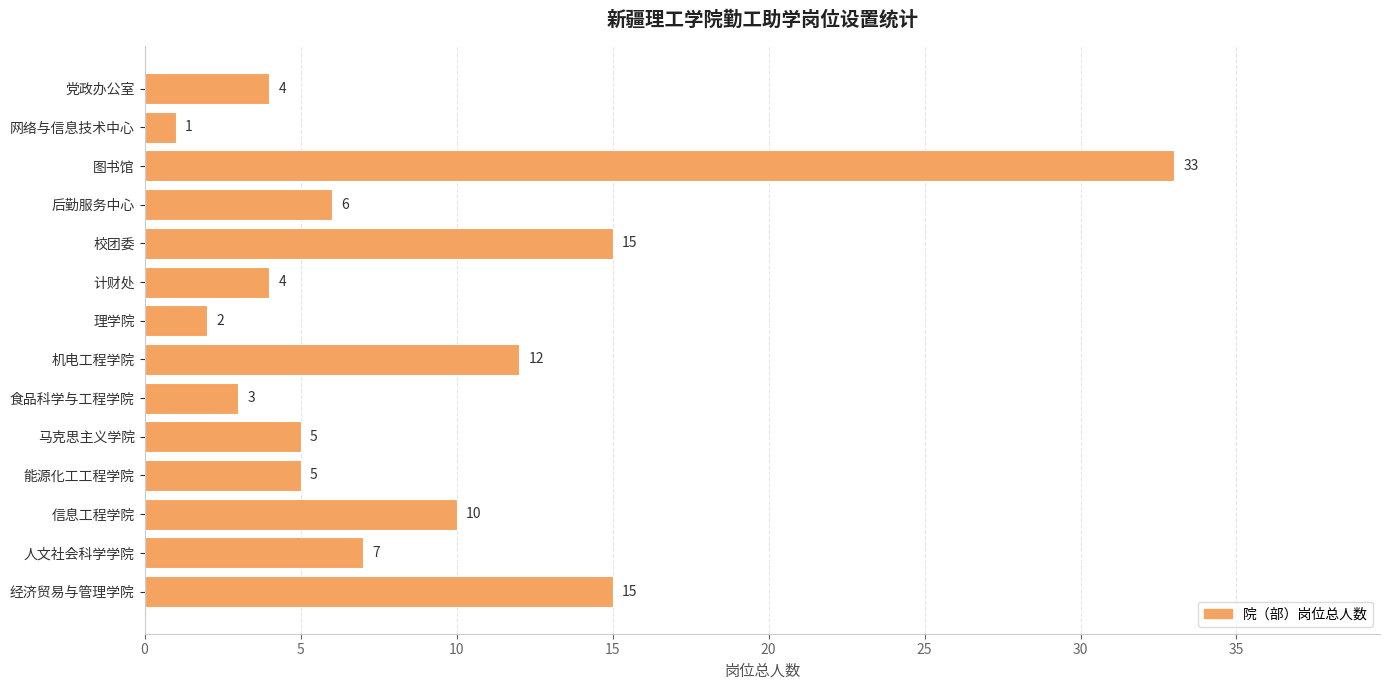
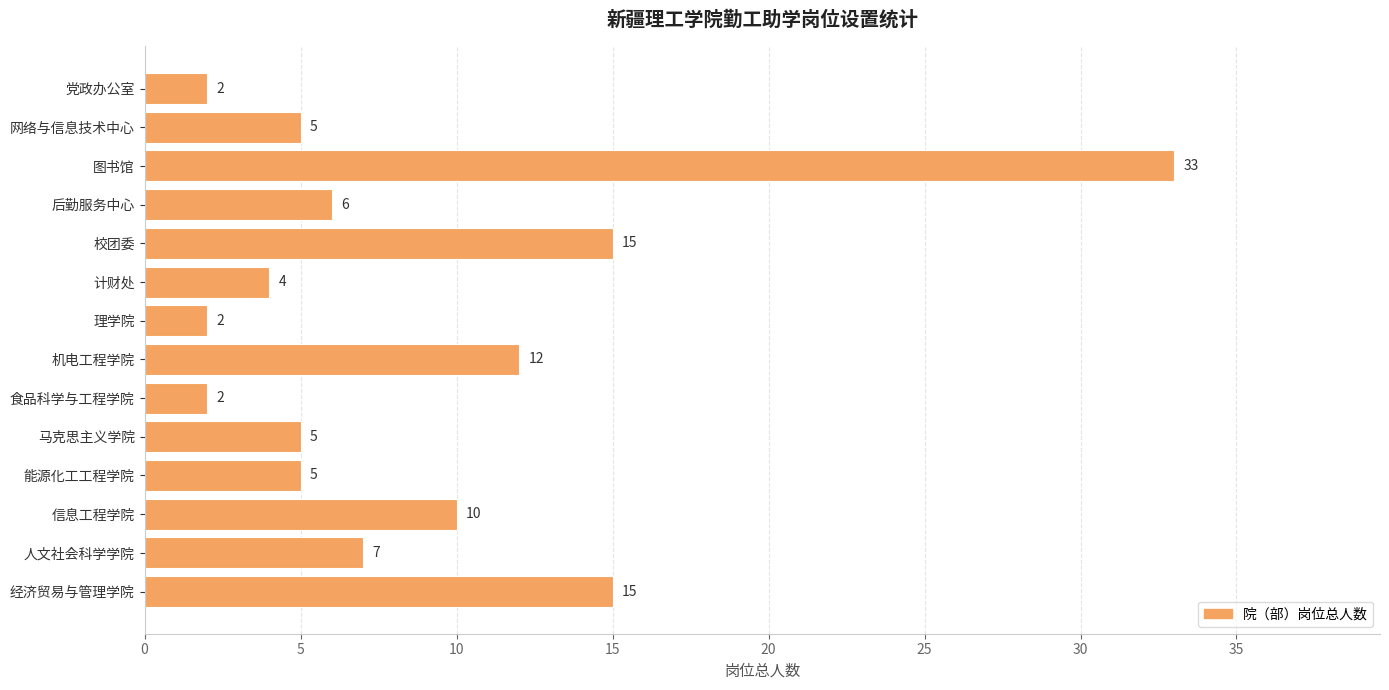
党政办公室: 4 -> 2
网络与信息技术中心: 1 -> 5
食品科学与工程学院: 3 -> 2
